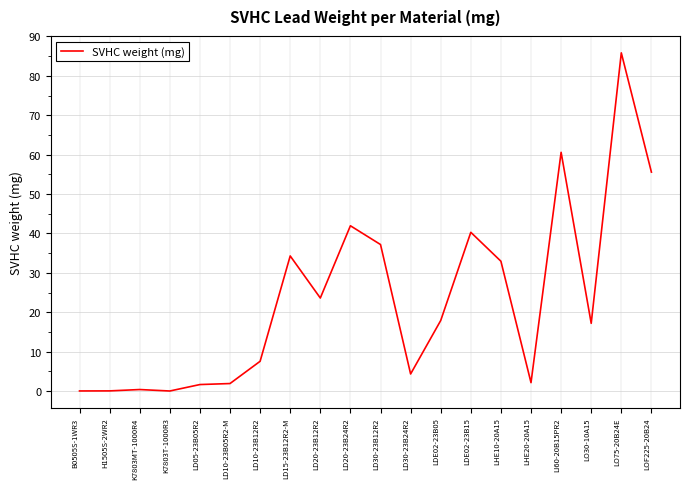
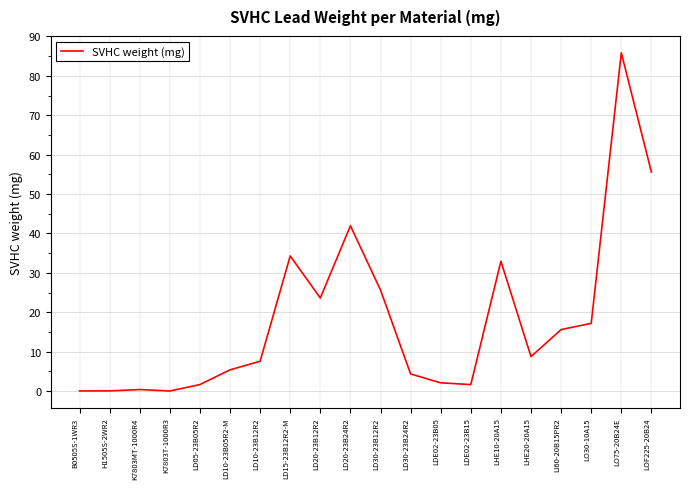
LD10-23B05R2-M: 2 -> 5
LD30-23B12R2: 37 -> 26
LDE02-23B05: 18 -> 2
LDE02-23B15: 40 -> 2
LHE20-20A15: 2 -> 9
LI60-20B15PR2: 61 -> 16
